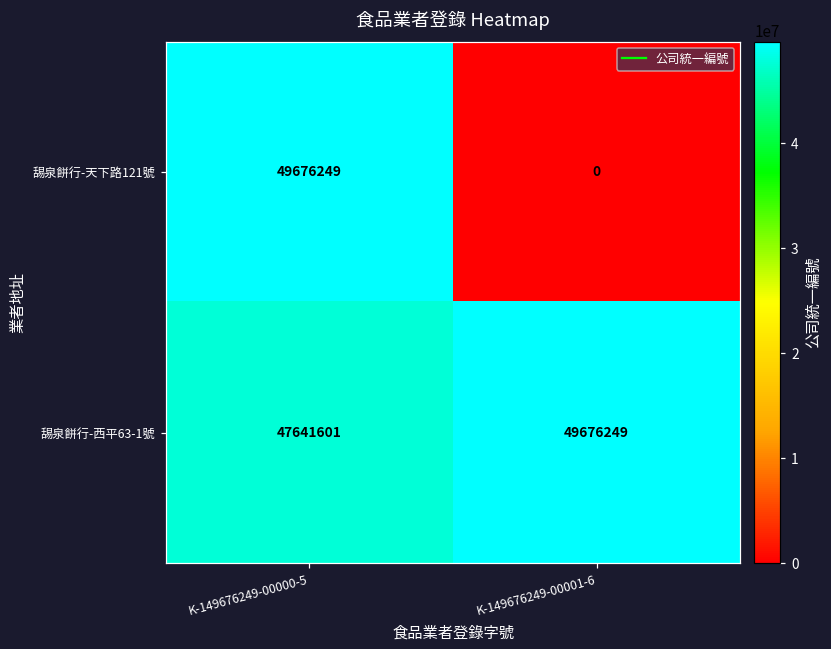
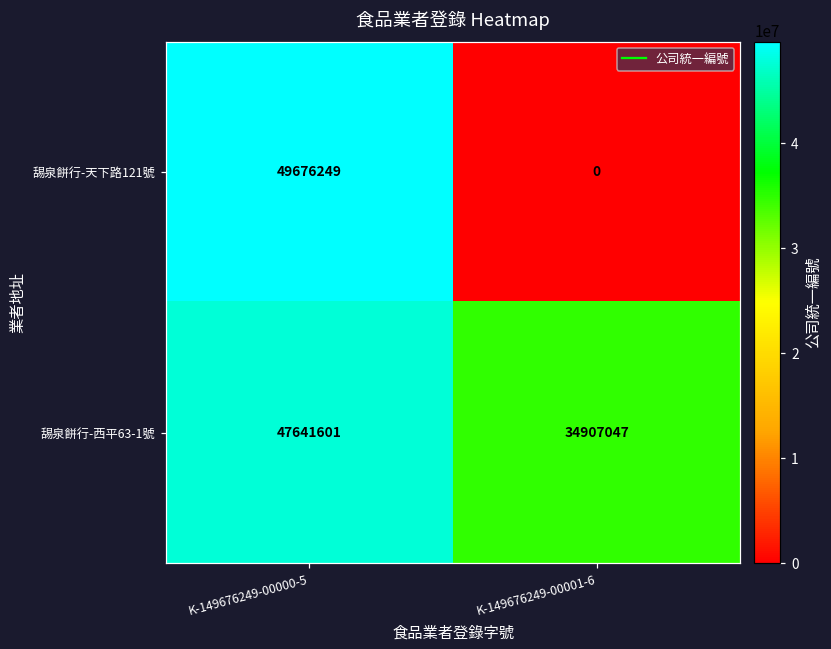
舓泉餅行-西平63-1號, K-149676249-00001-6: 49676249 -> 34907047
